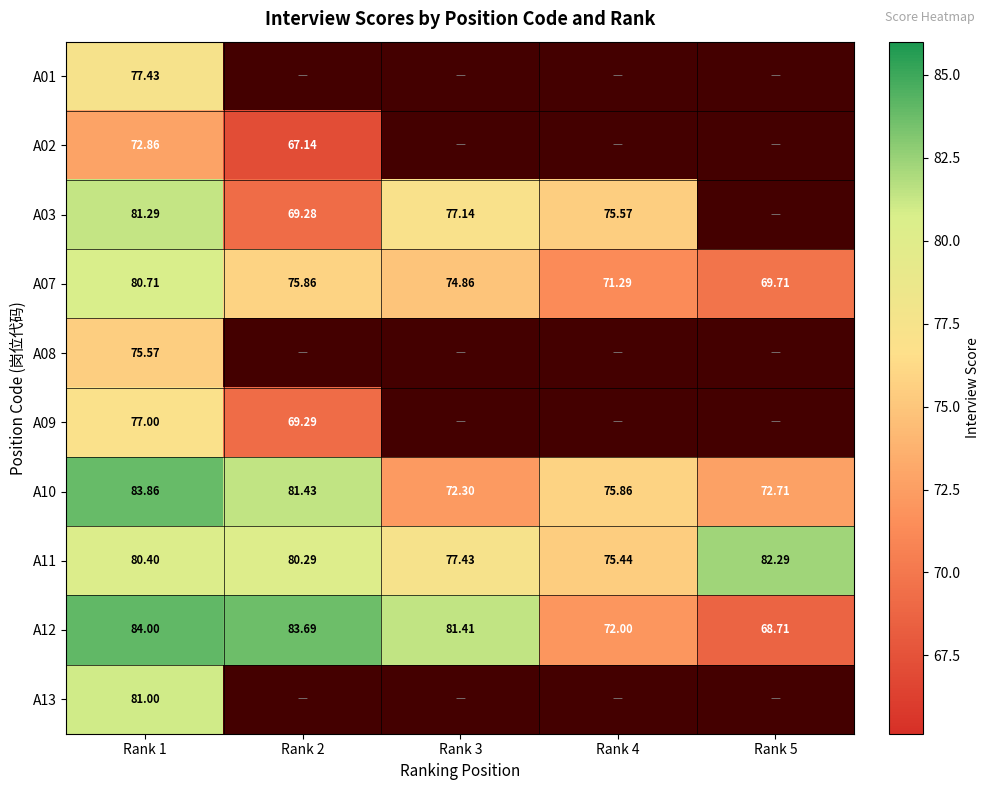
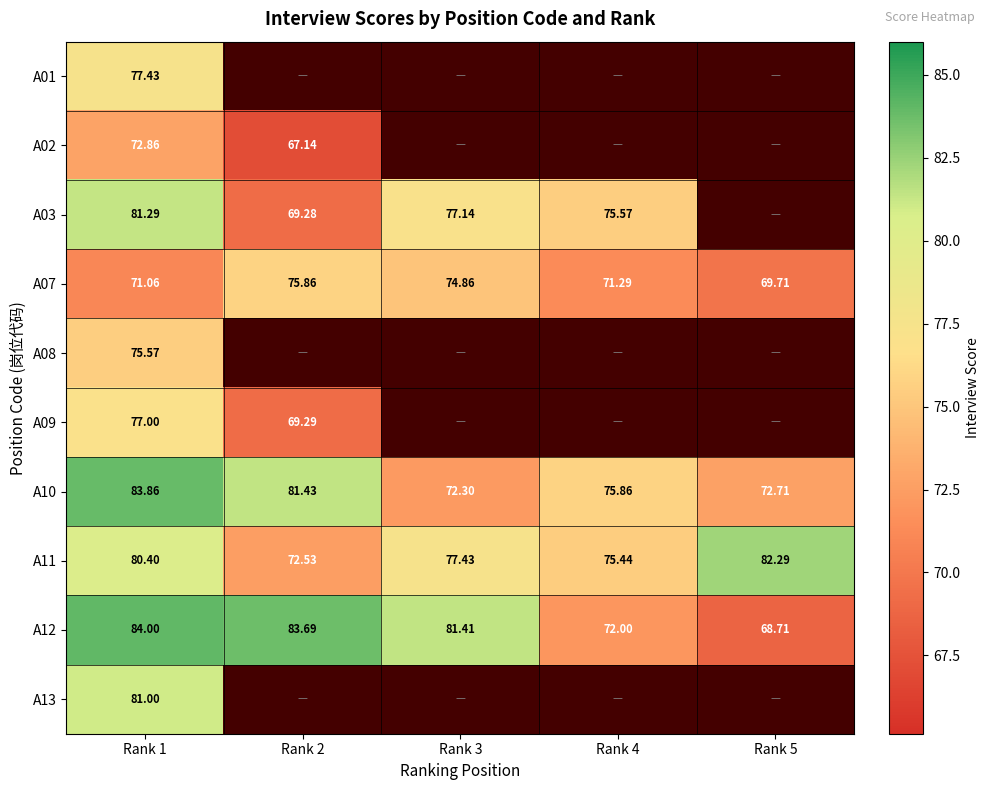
A07, Rank 1: 80.71 -> 71.06
A11, Rank 2: 80.29 -> 72.53
